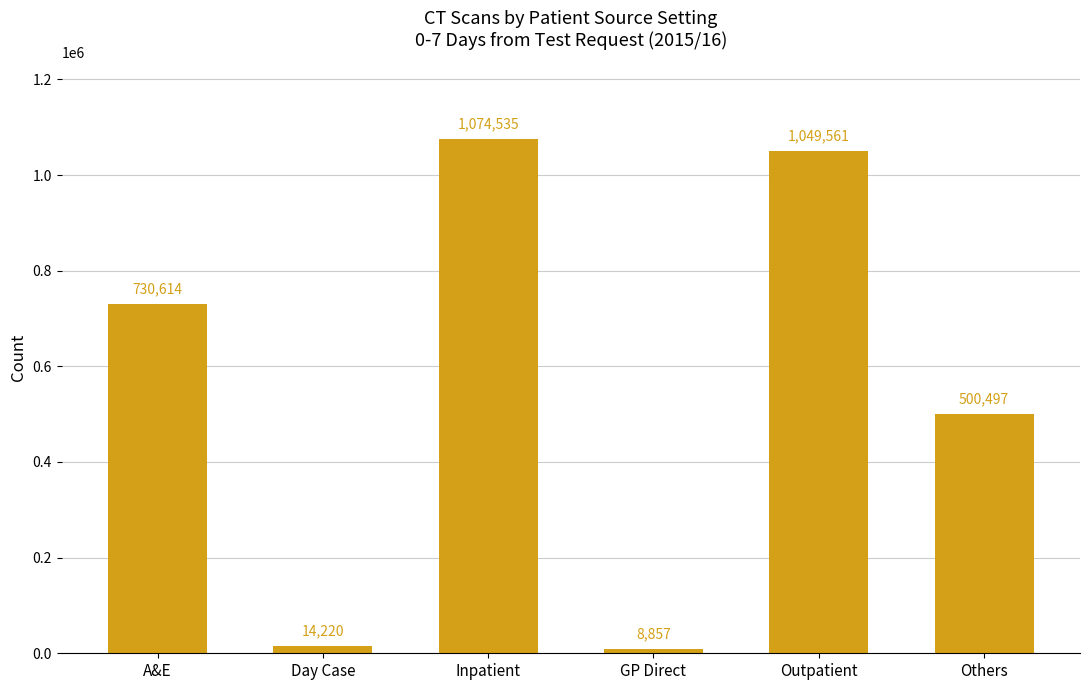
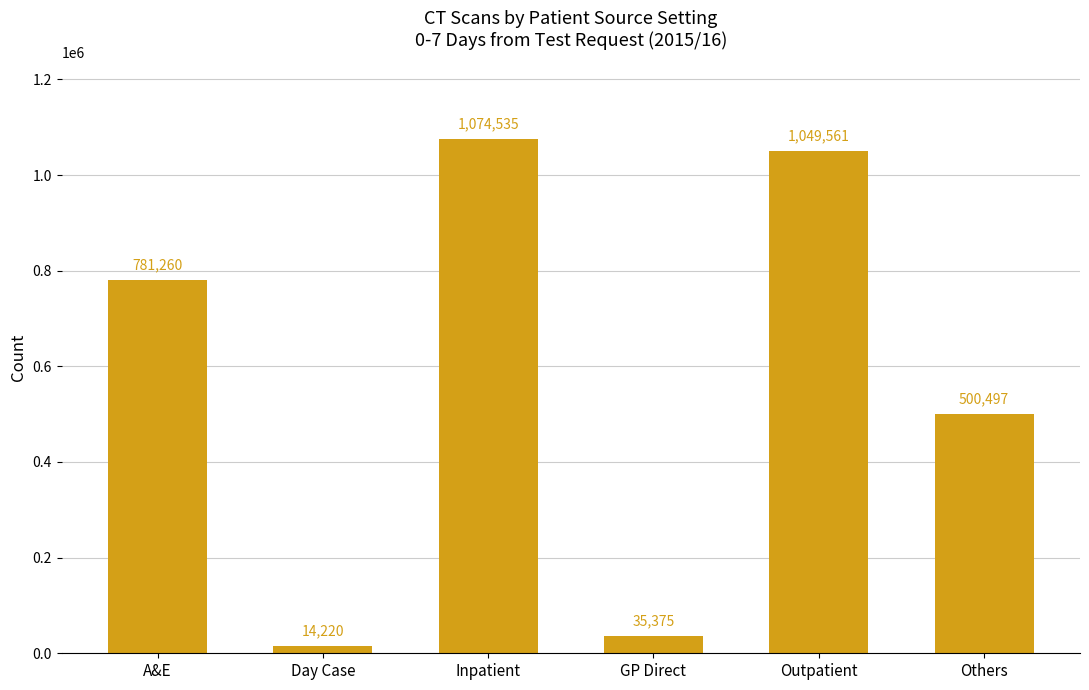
A&E: 730,614 -> 781,260
GP Direct: 8,857 -> 35,375
